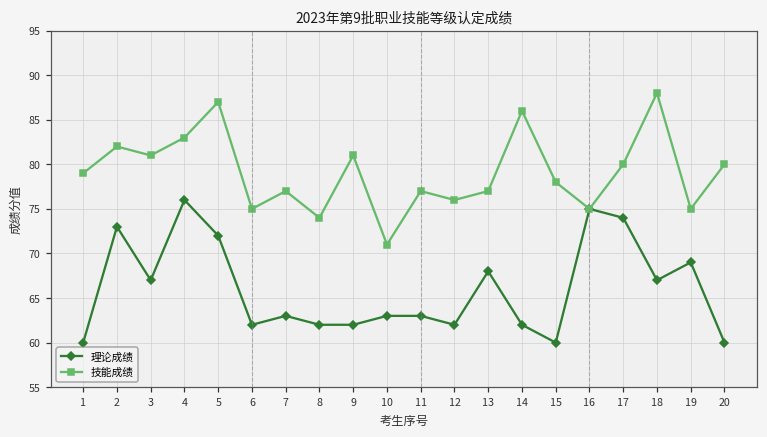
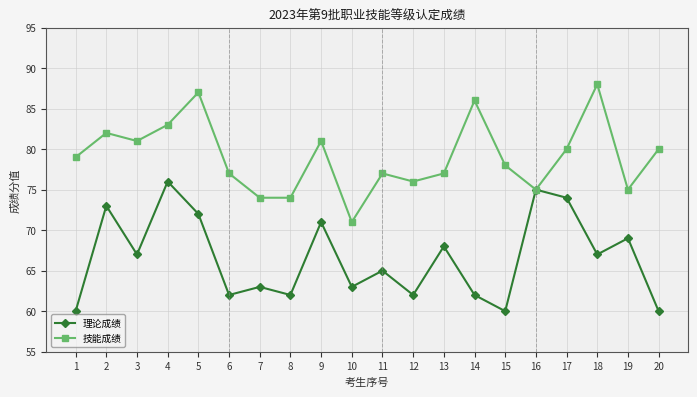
技能成绩, 6: 75 -> 77
技能成绩, 7: 77 -> 74
理论成绩, 9: 62 -> 71
理论成绩, 11: 63 -> 65
